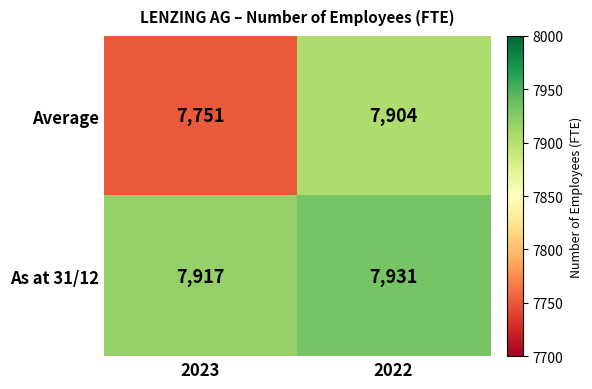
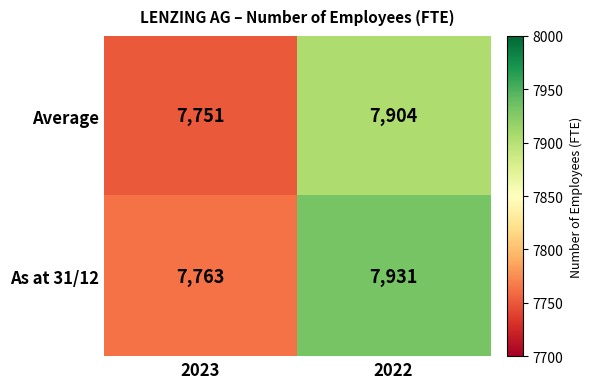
As at 31/12, 2023: 7,917 -> 7,763
